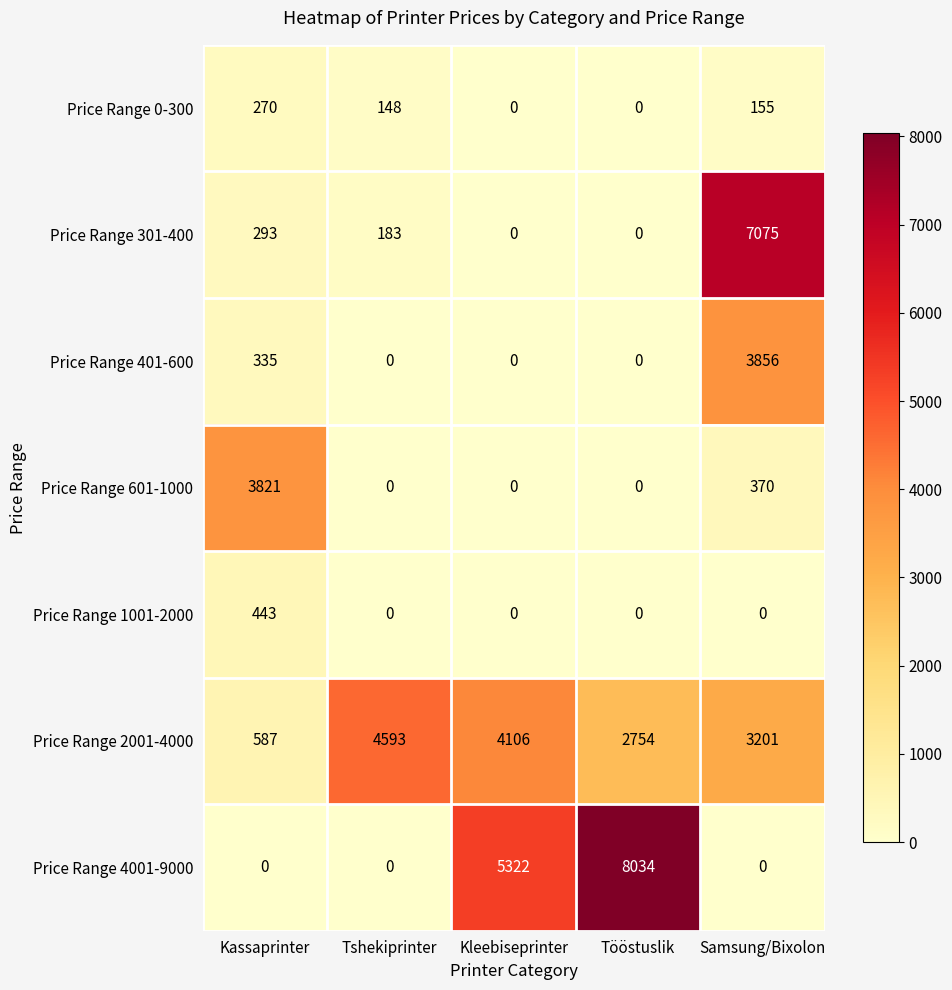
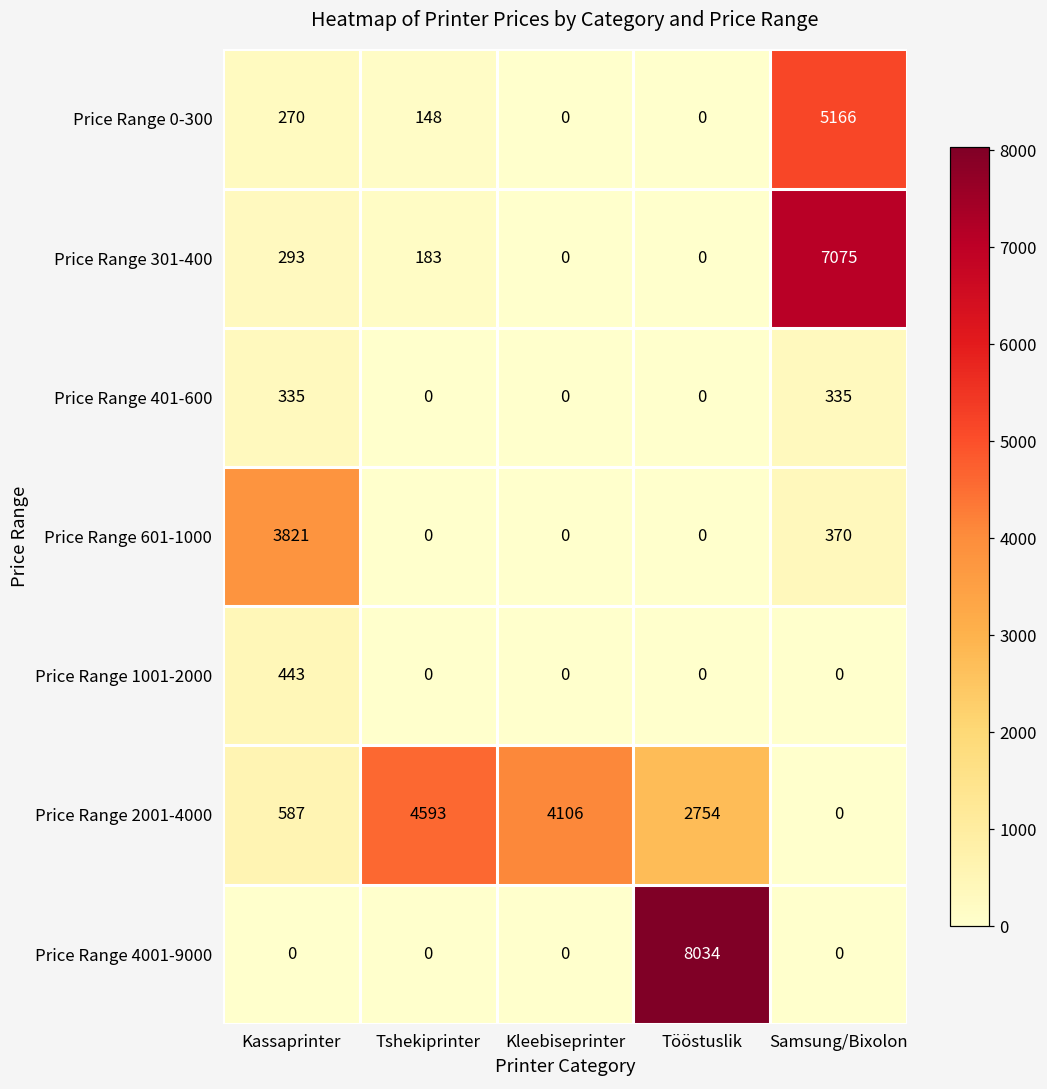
Price Range 0-300, Samsung/Bixolon: 155 -> 5166
Price Range 401-600, Samsung/Bixolon: 3856 -> 335
Price Range 2001-4000, Samsung/Bixolon: 3201 -> 0
Price Range 4001-9000, Kleebiseprinter: 5322 -> 0
